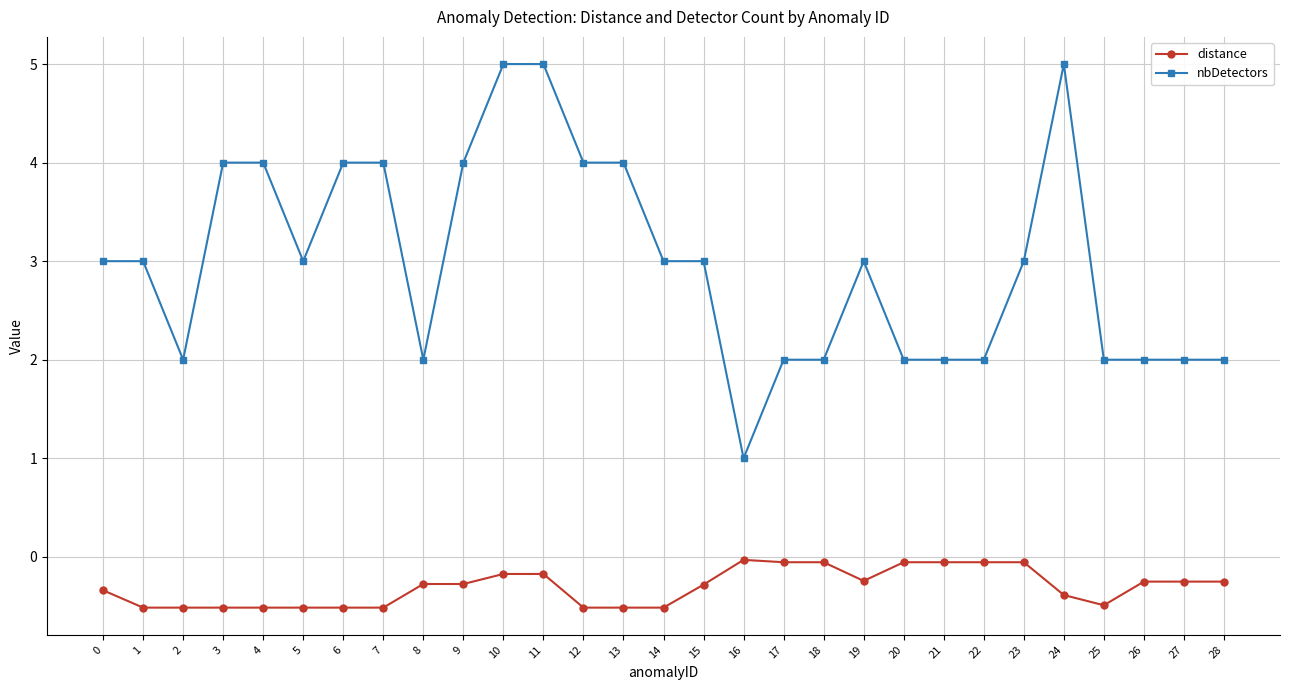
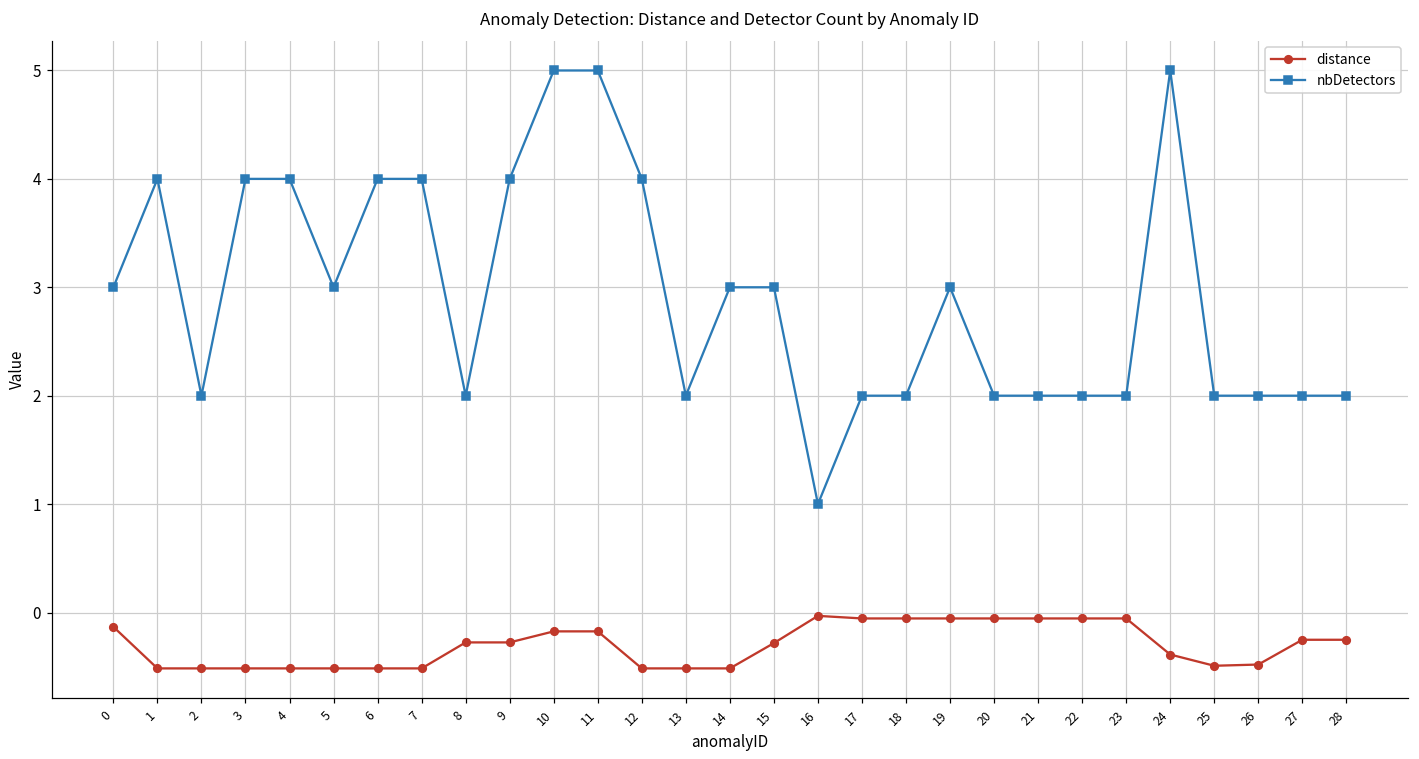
distance, 0: -0.3 -> -0.1
nbDetectors, 1: 3 -> 4
nbDetectors, 13: 4 -> 2
distance, 19: -0.2 -> -0.1
nbDetectors, 23: 3 -> 2
distance, 26: -0.3 -> -0.5
